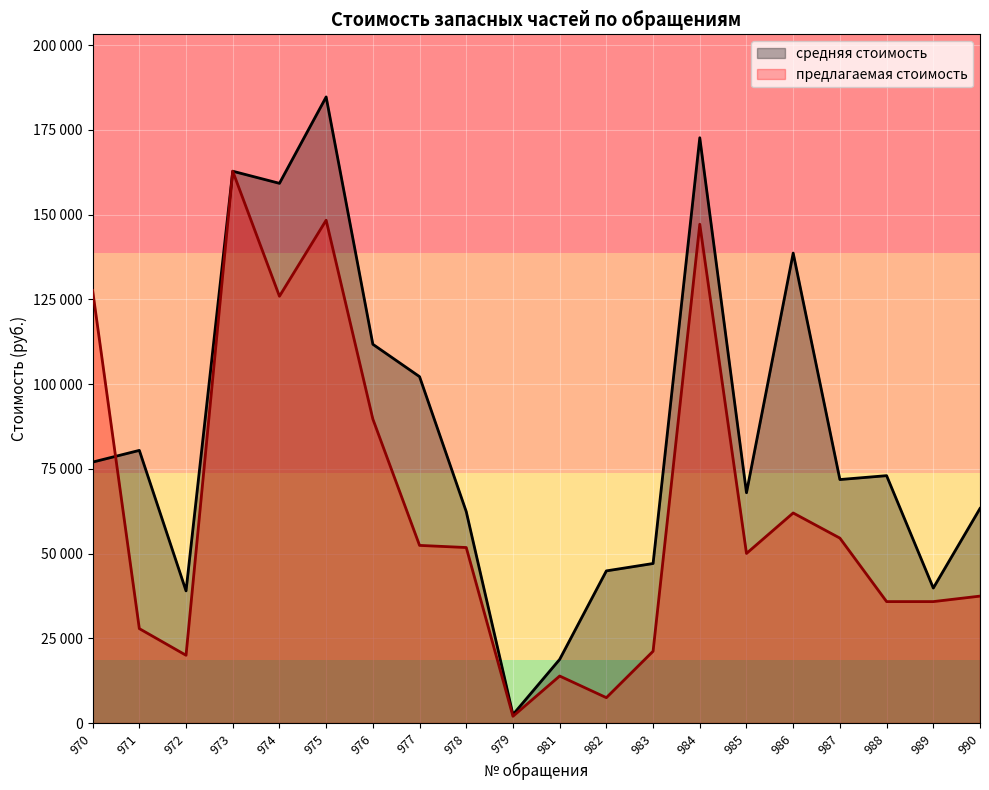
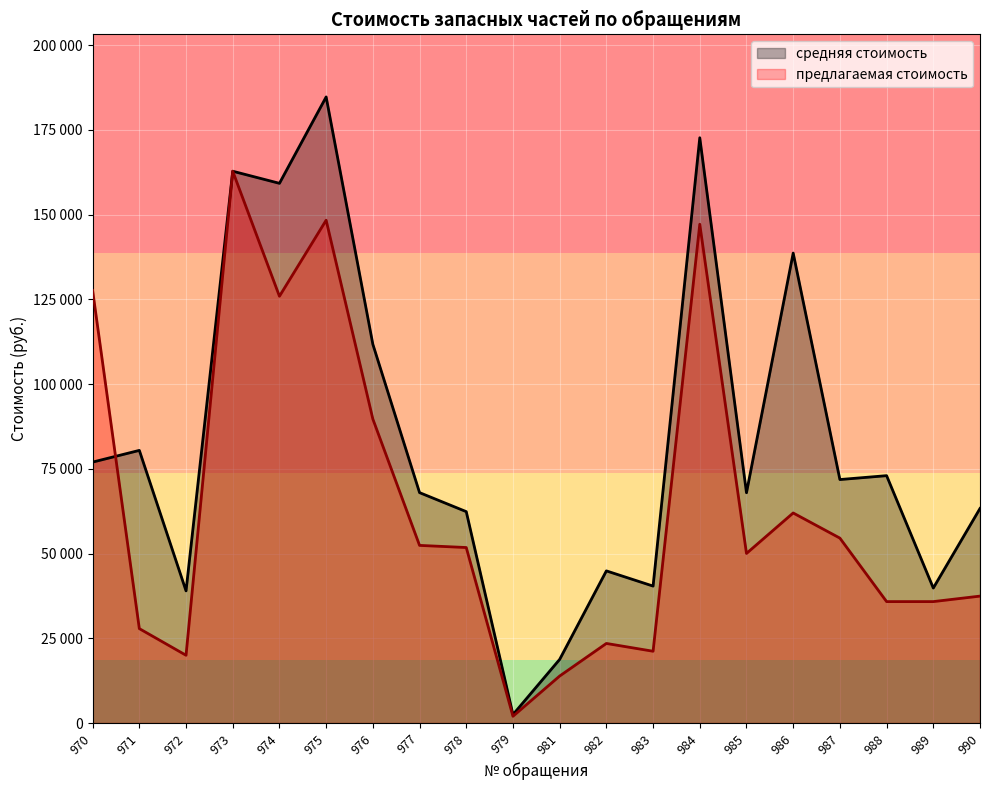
средняя стоимость, 977: 102000 -> 68000
предлагаемая стоимость, 982: 7000 -> 23000
средняя стоимость, 983: 47000 -> 40000
